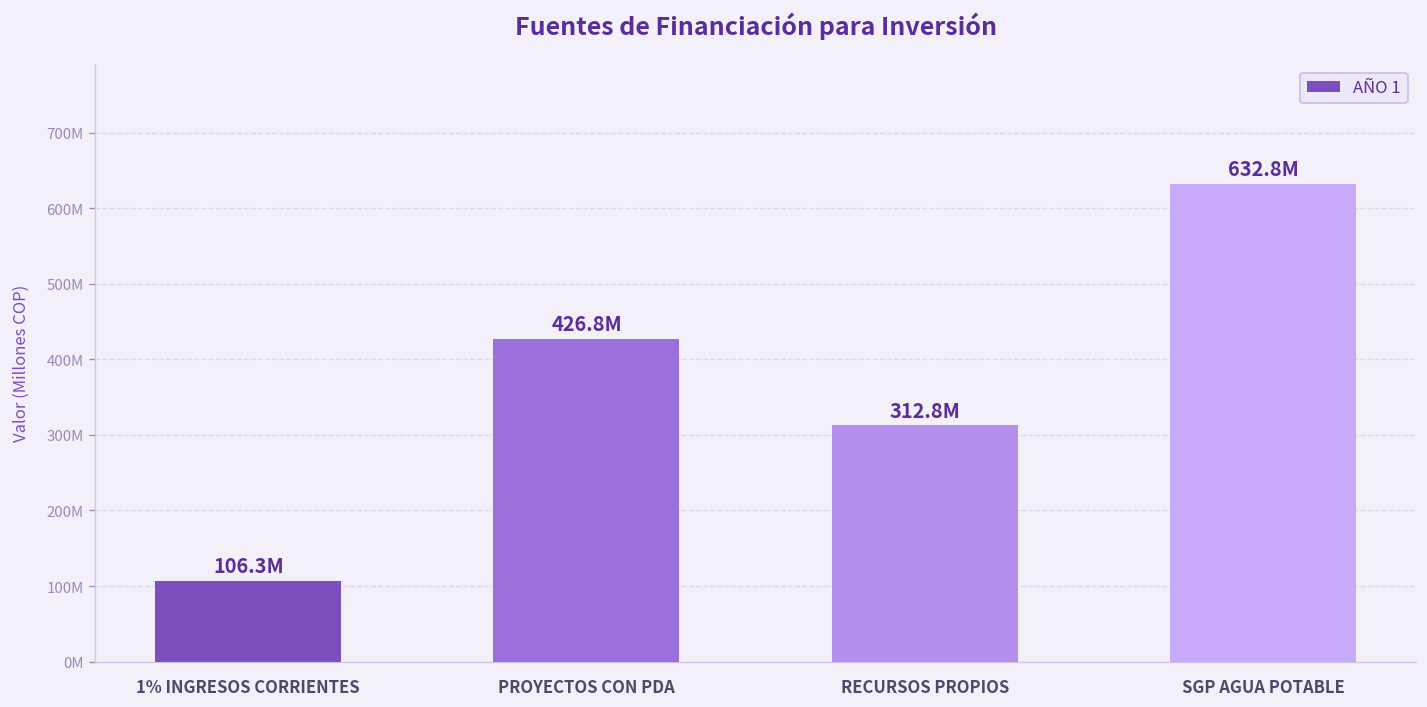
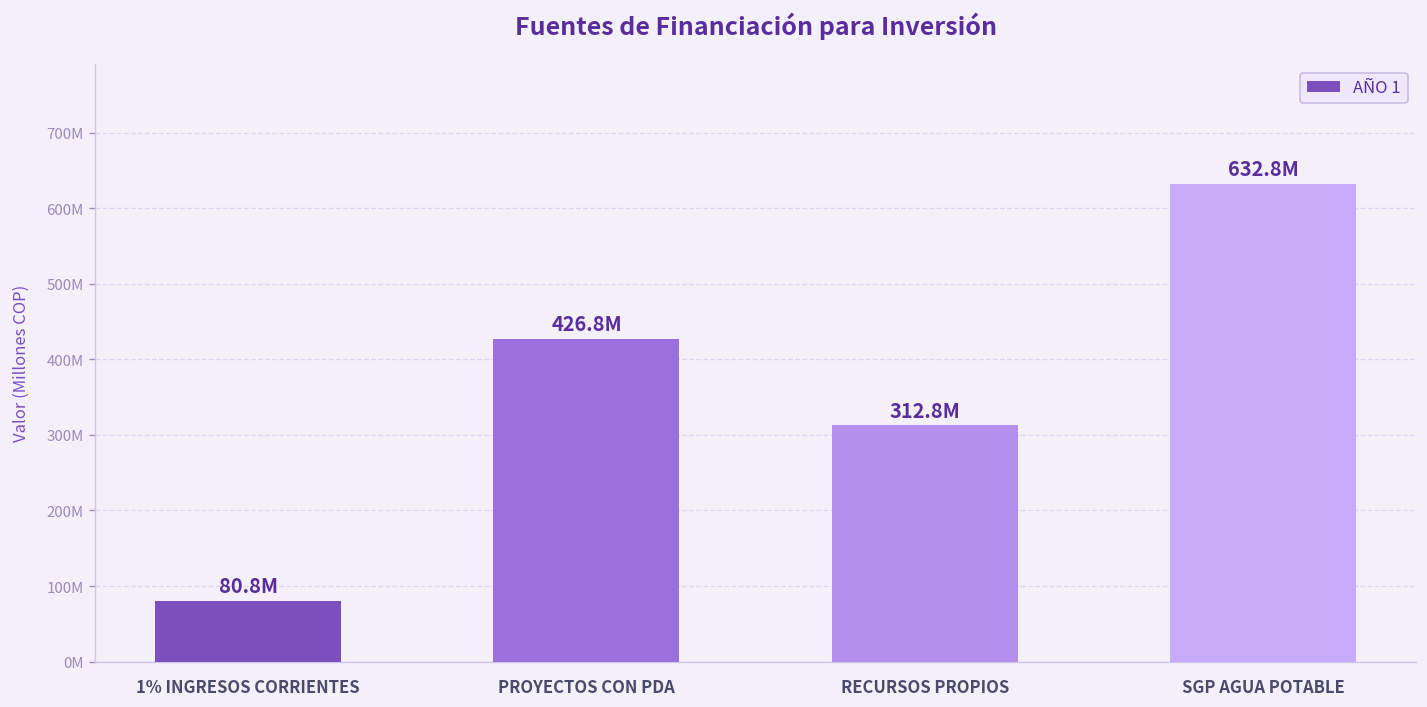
1% INGRESOS CORRIENTES: 106.3M -> 80.8M
